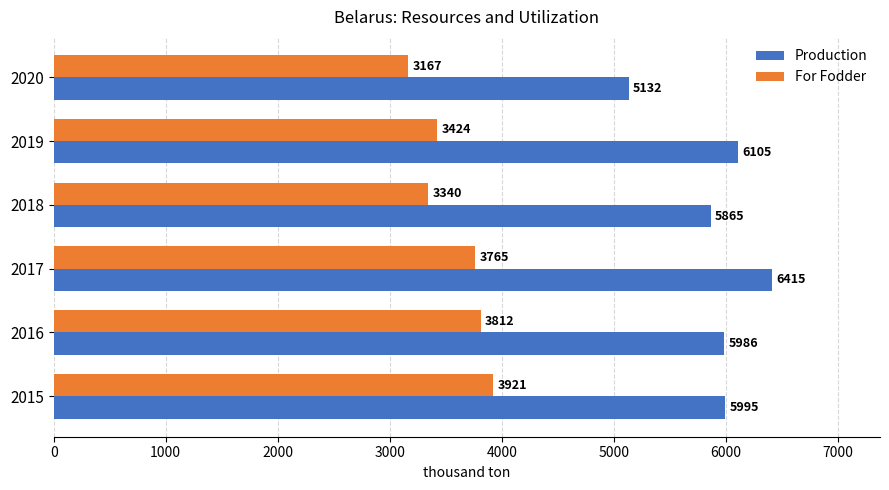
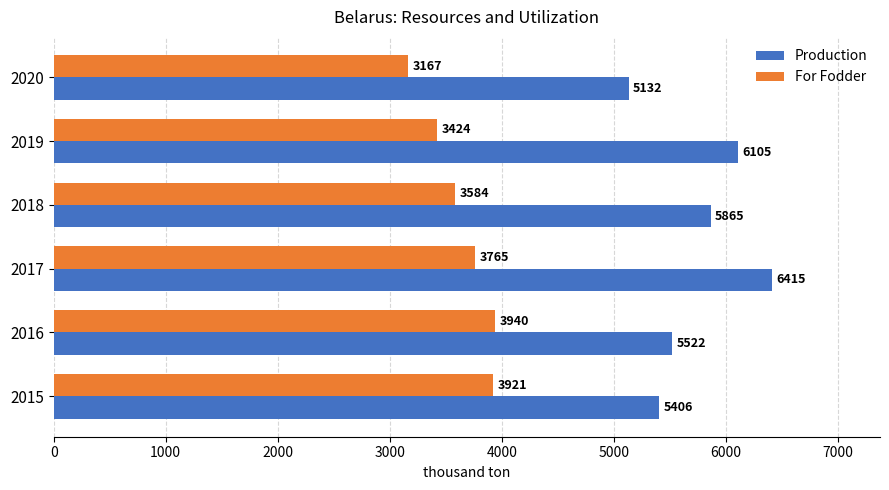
For Fodder, 2018: 3340 -> 3584
For Fodder, 2016: 3812 -> 3940
Production, 2016: 5986 -> 5522
Production, 2015: 5995 -> 5406
